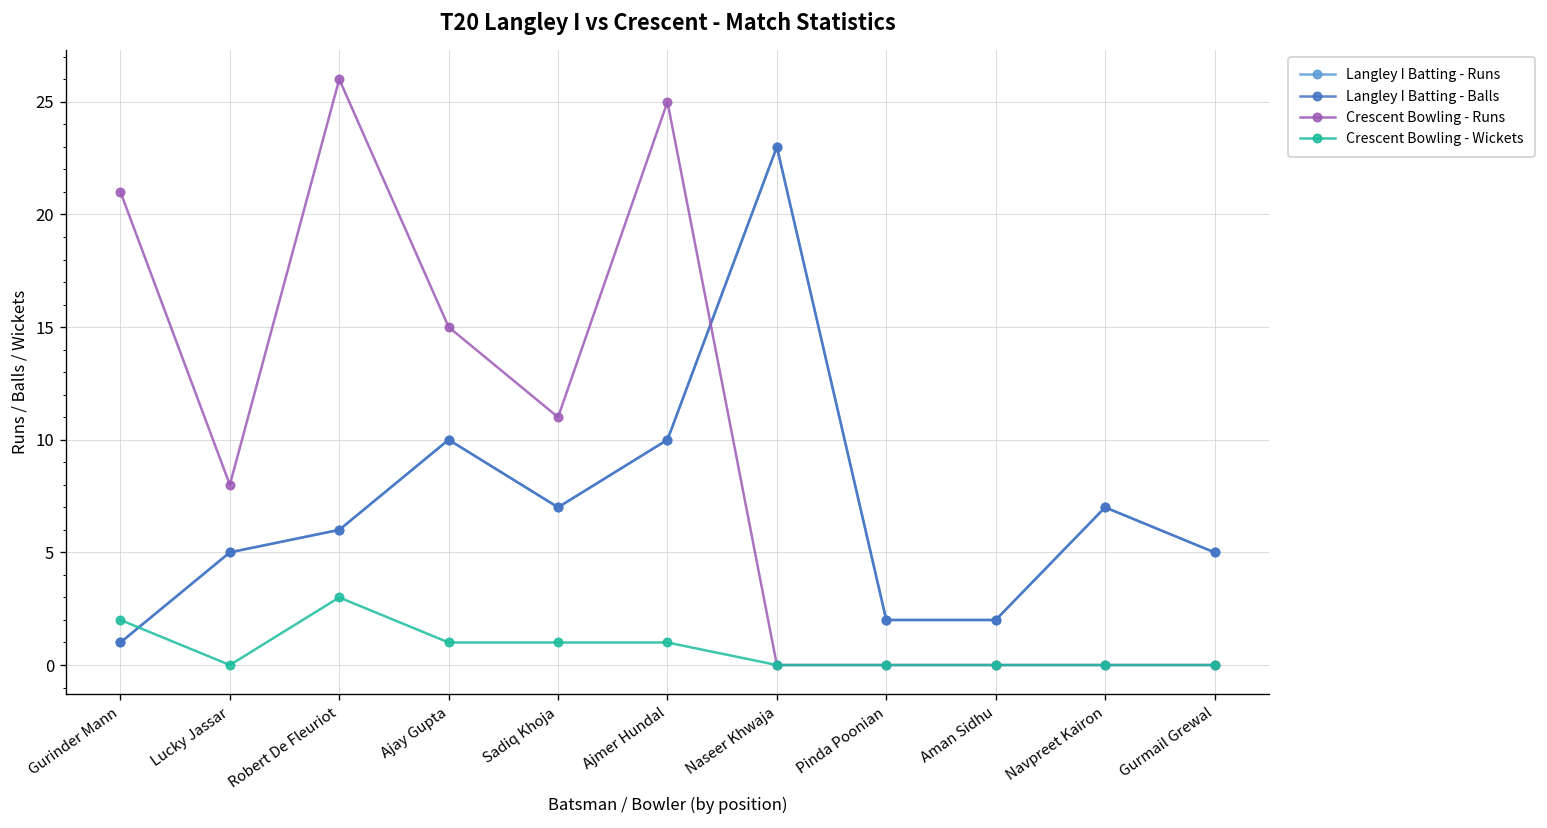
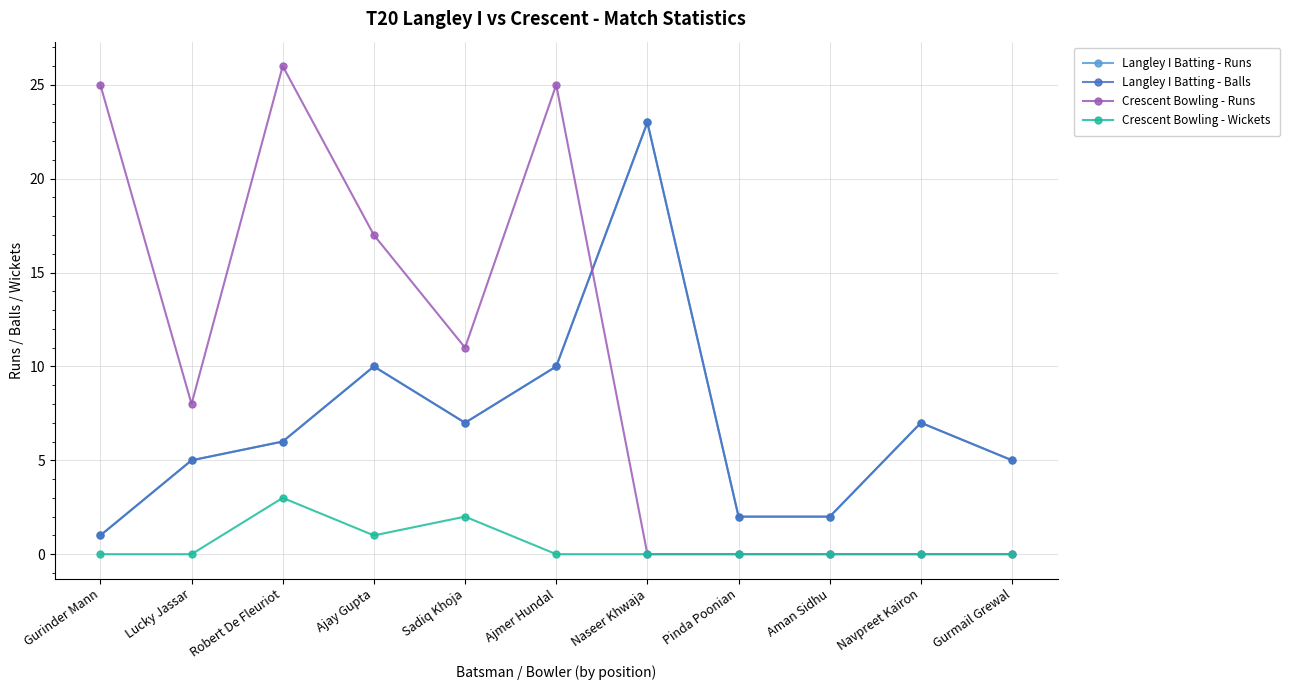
Crescent Bowling - Runs, Gurinder Mann: 21 -> 25
Crescent Bowling - Wickets, Gurinder Mann: 2 -> 0
Crescent Bowling - Runs, Ajay Gupta: 15 -> 17
Crescent Bowling - Wickets, Sadiq Khoja: 1 -> 2
Crescent Bowling - Wickets, Ajmer Hundal: 1 -> 0
